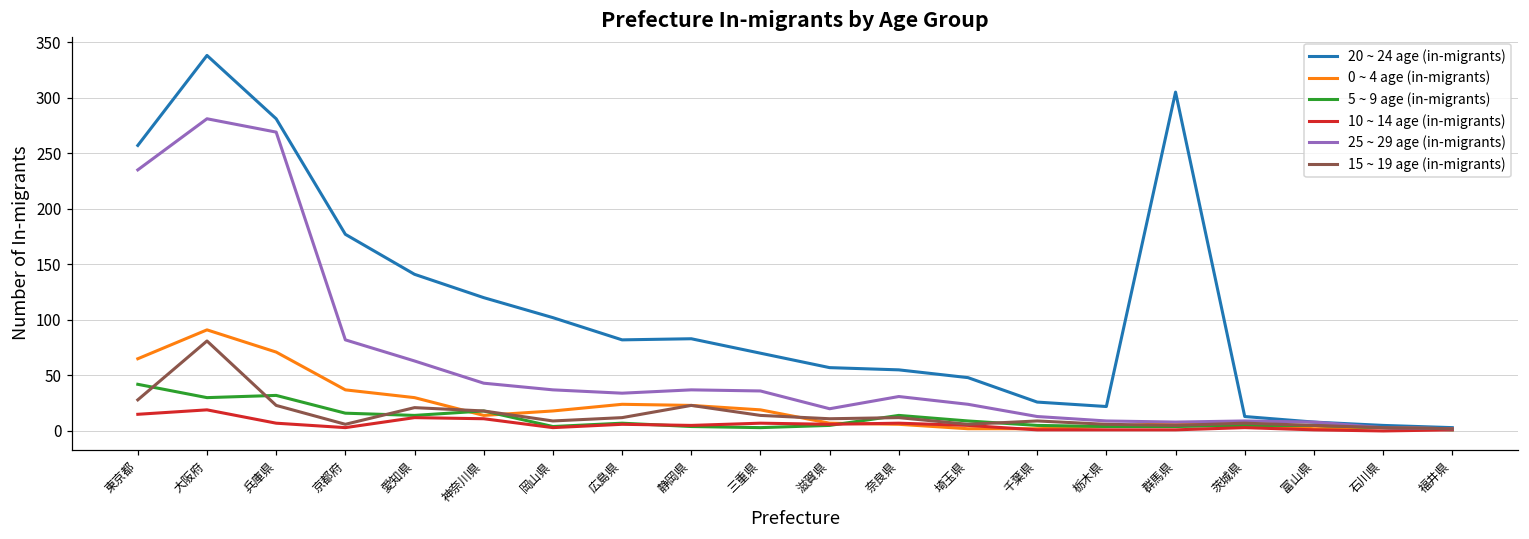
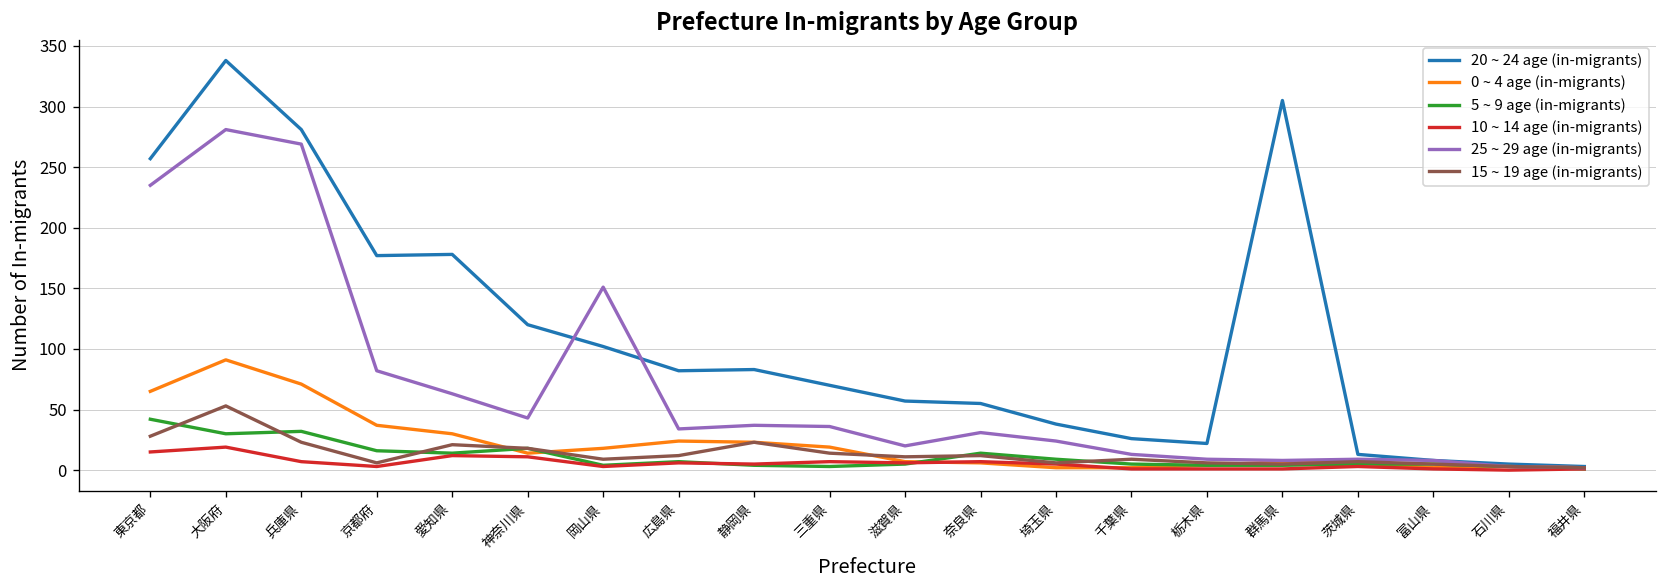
15 ~ 19 age (in-migrants), 大阪府: 81 -> 53
20 ~ 24 age (in-migrants), 愛知県: 141 -> 178
25 ~ 29 age (in-migrants), 岡山県: 37 -> 151
20 ~ 24 age (in-migrants), 埼玉県: 48 -> 38
